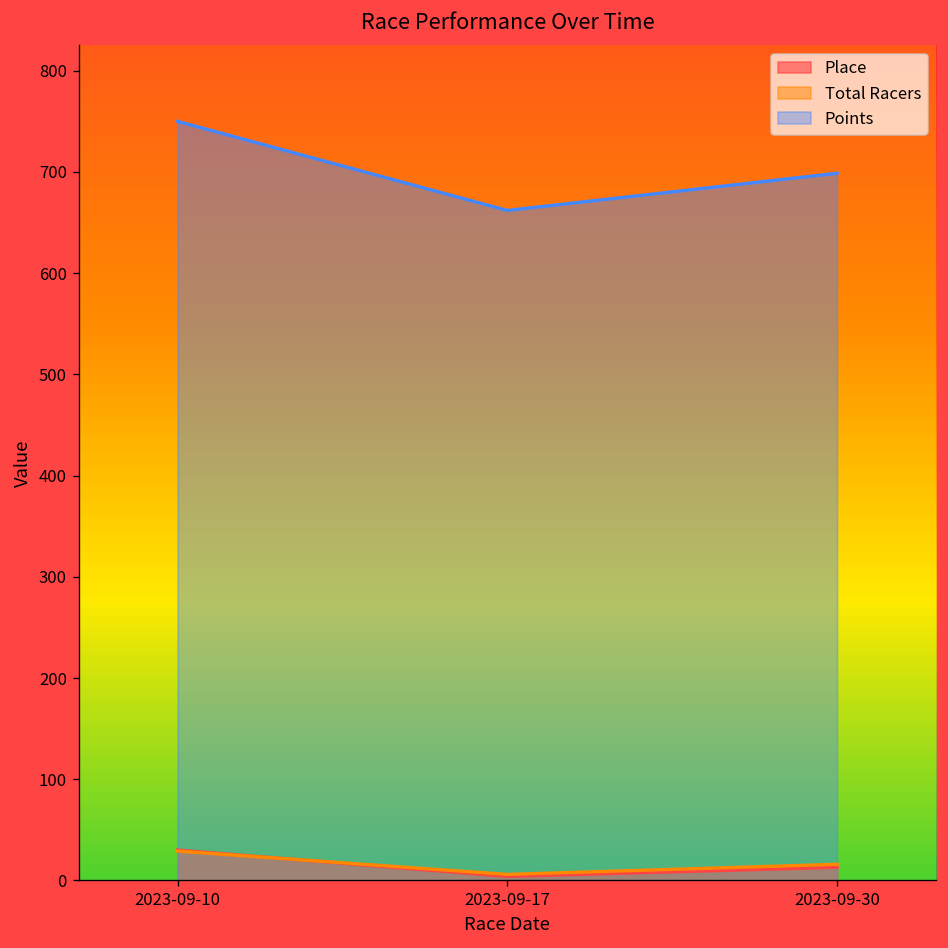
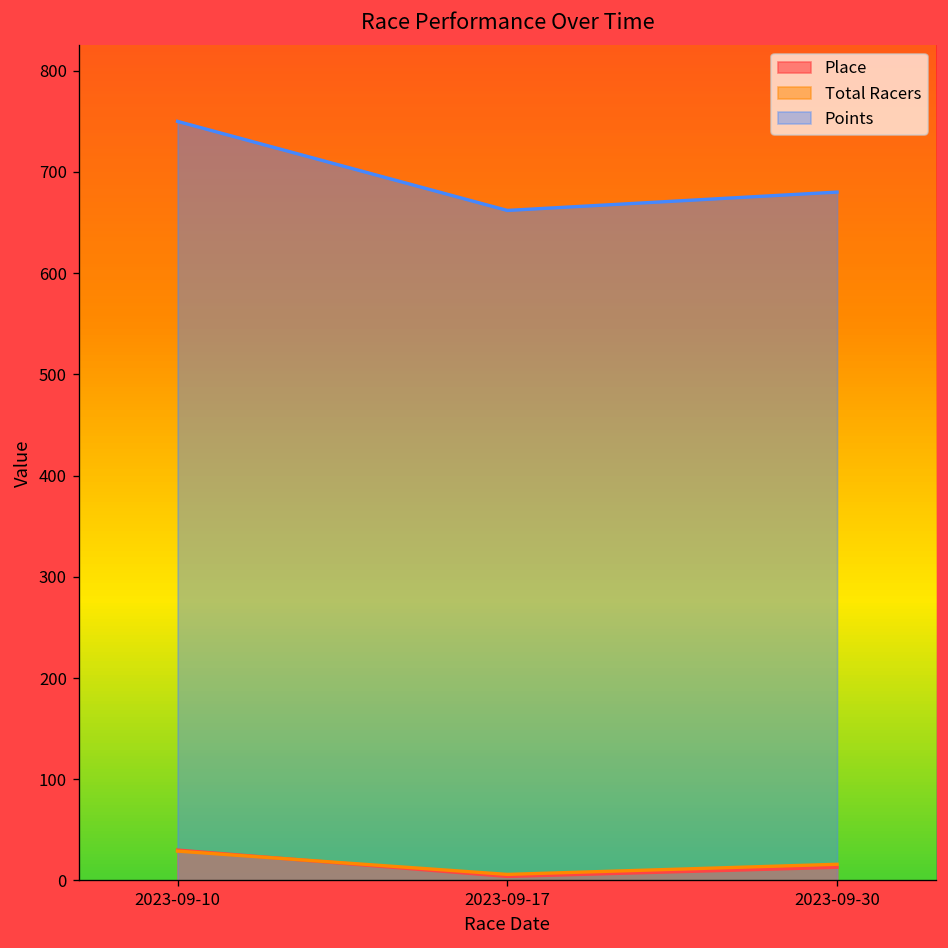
Points, 2023-09-30: 700 -> 680
